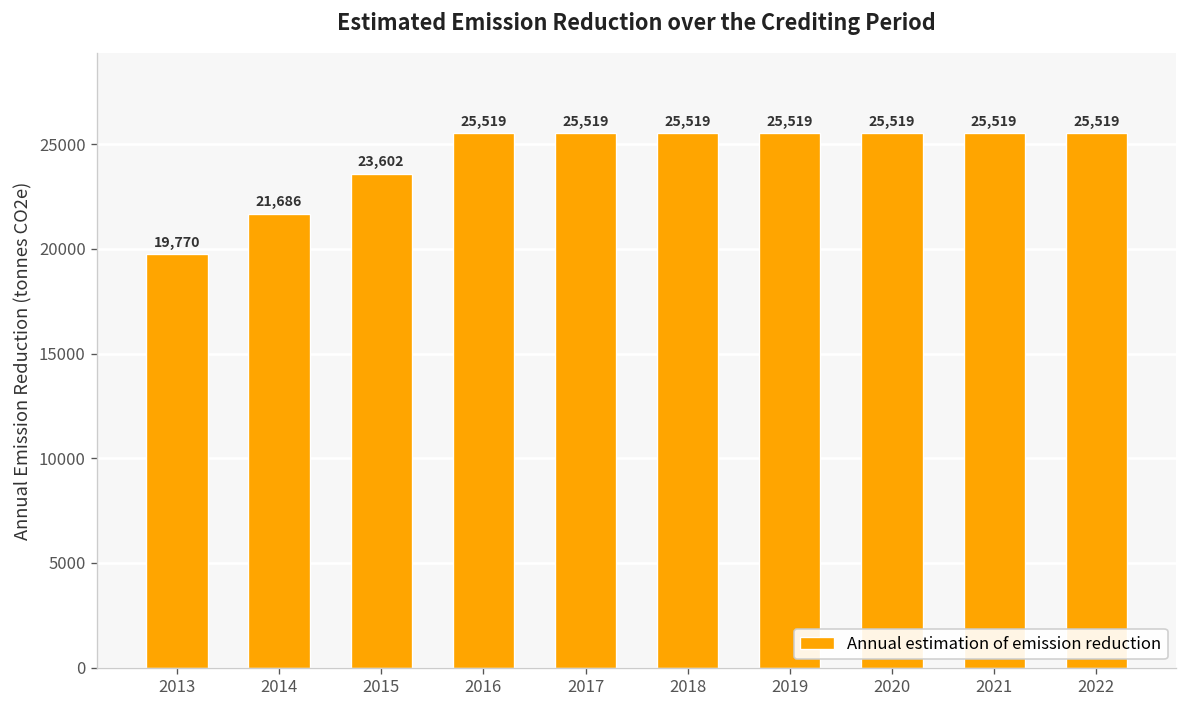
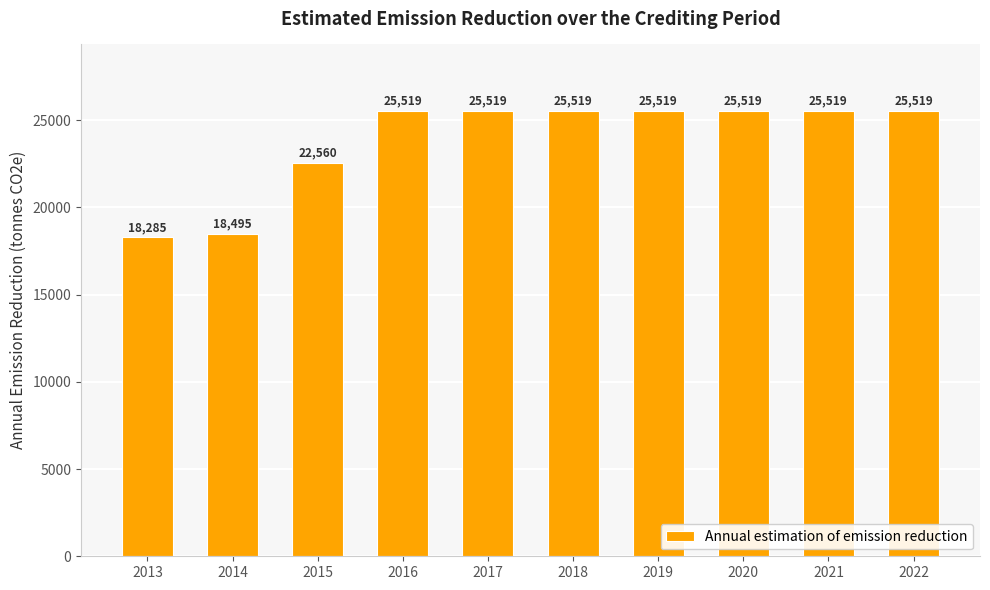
2013: 19,770 -> 18,285
2014: 21,686 -> 18,495
2015: 23,602 -> 22,560
